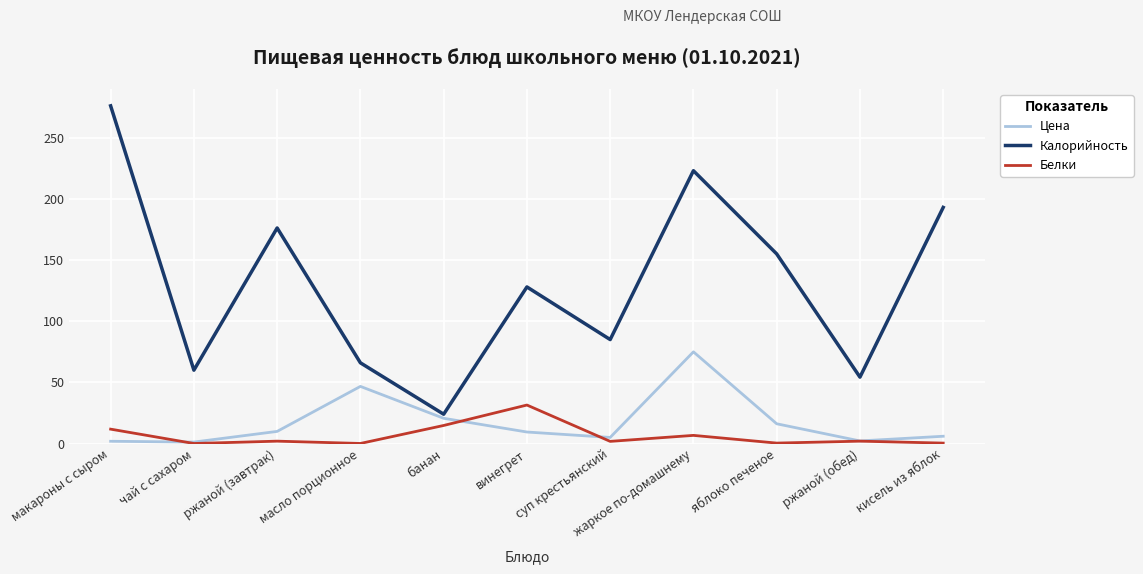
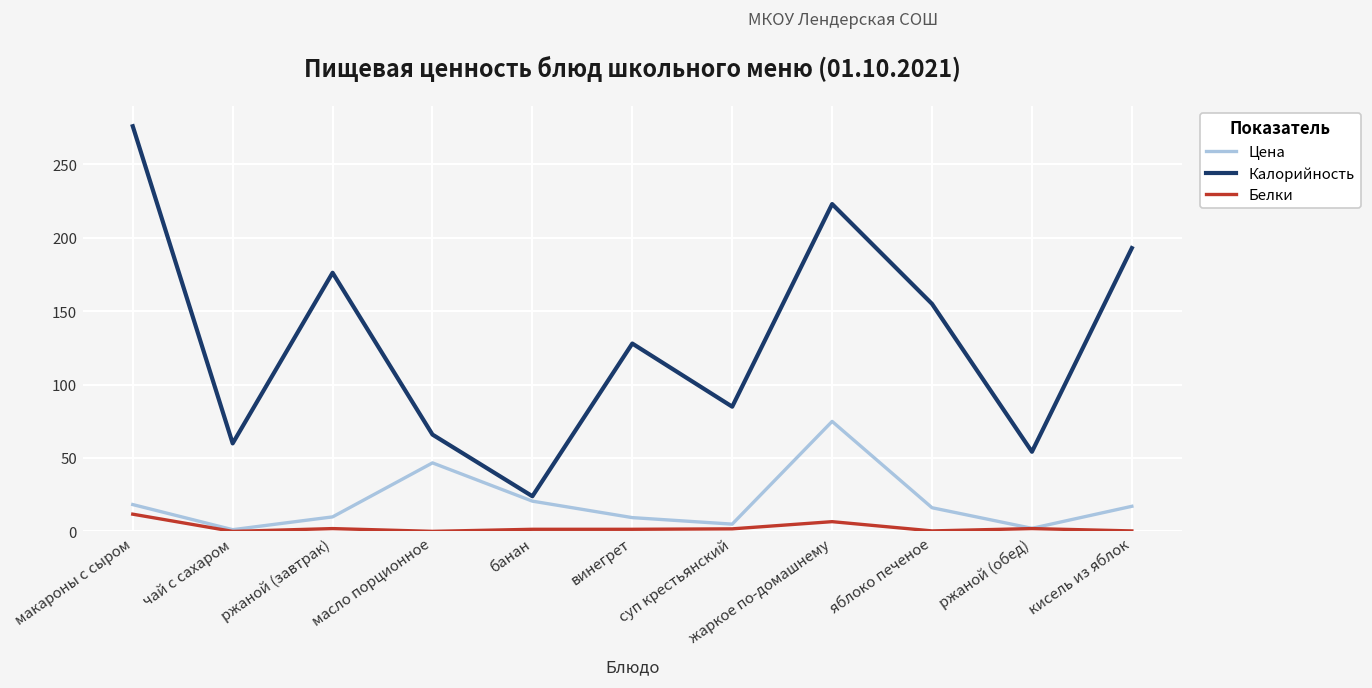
Цена, макароны с сыром: 2 -> 18
Белки, банан: 15 -> 2
Белки, винегрет: 32 -> 2
Цена, кисель из яблок: 6 -> 17
